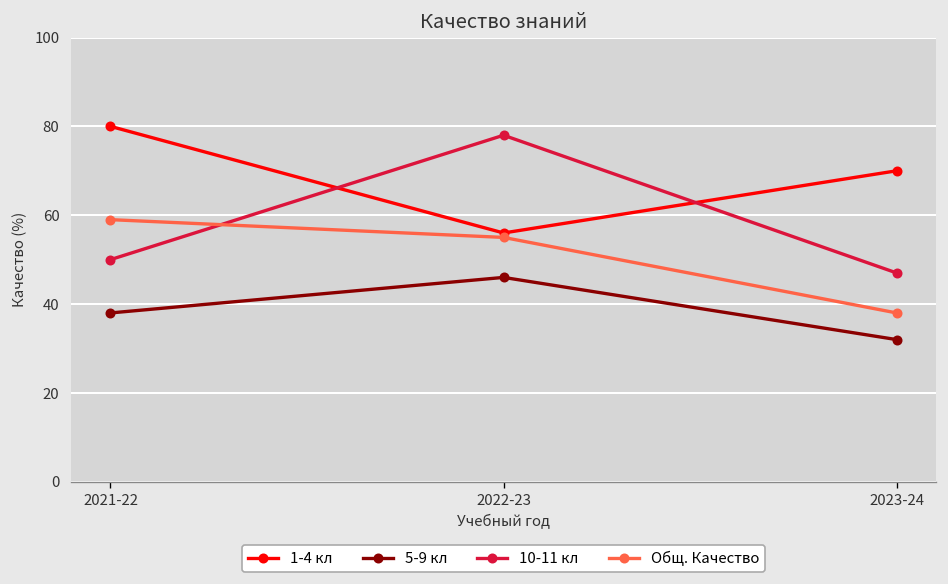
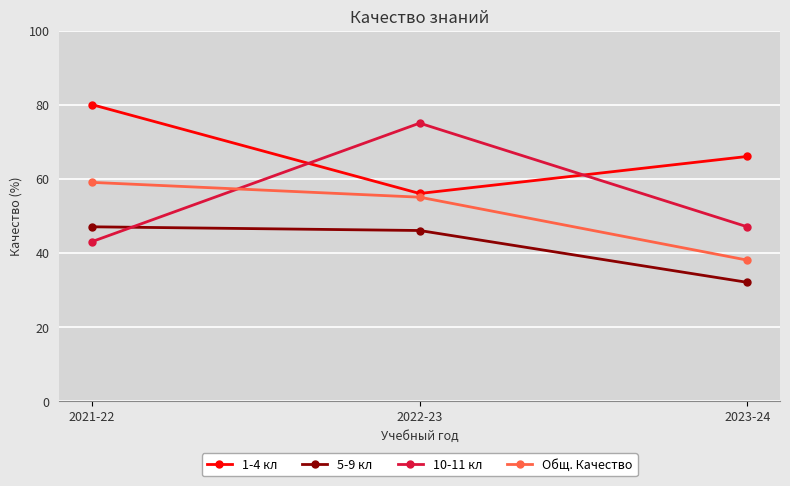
5-9 кл, 2021-22: 38 -> 47
10-11 кл, 2021-22: 50 -> 43
10-11 кл, 2022-23: 78 -> 75
1-4 кл, 2023-24: 70 -> 66
